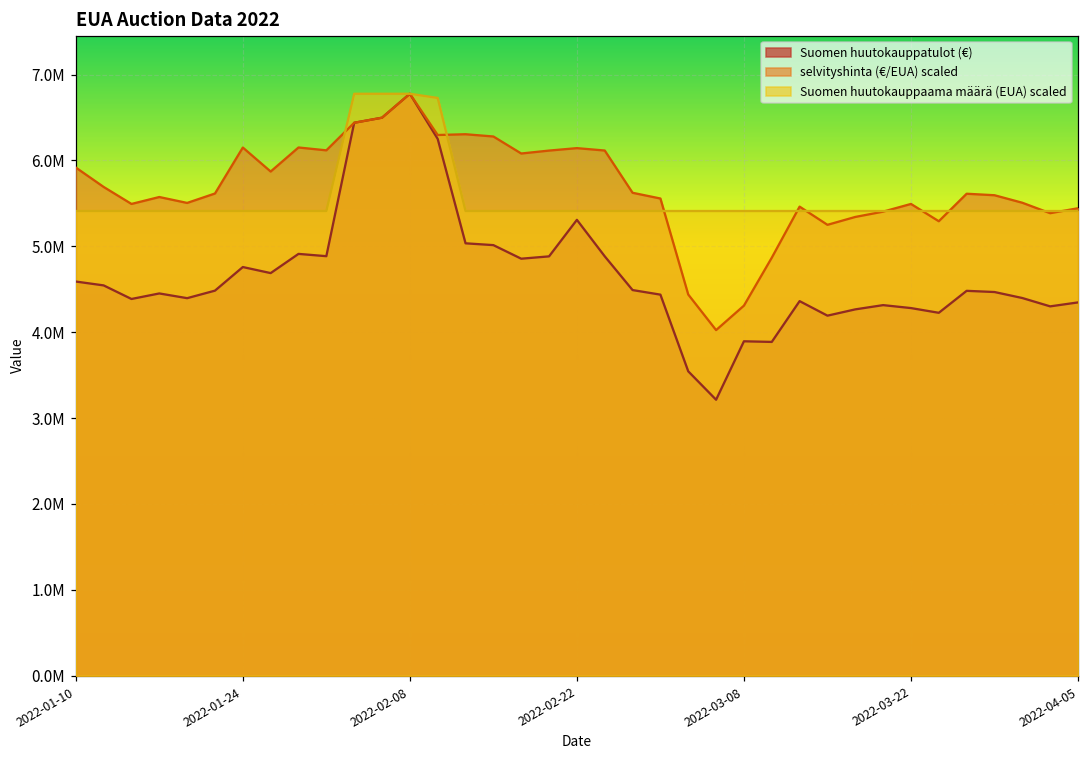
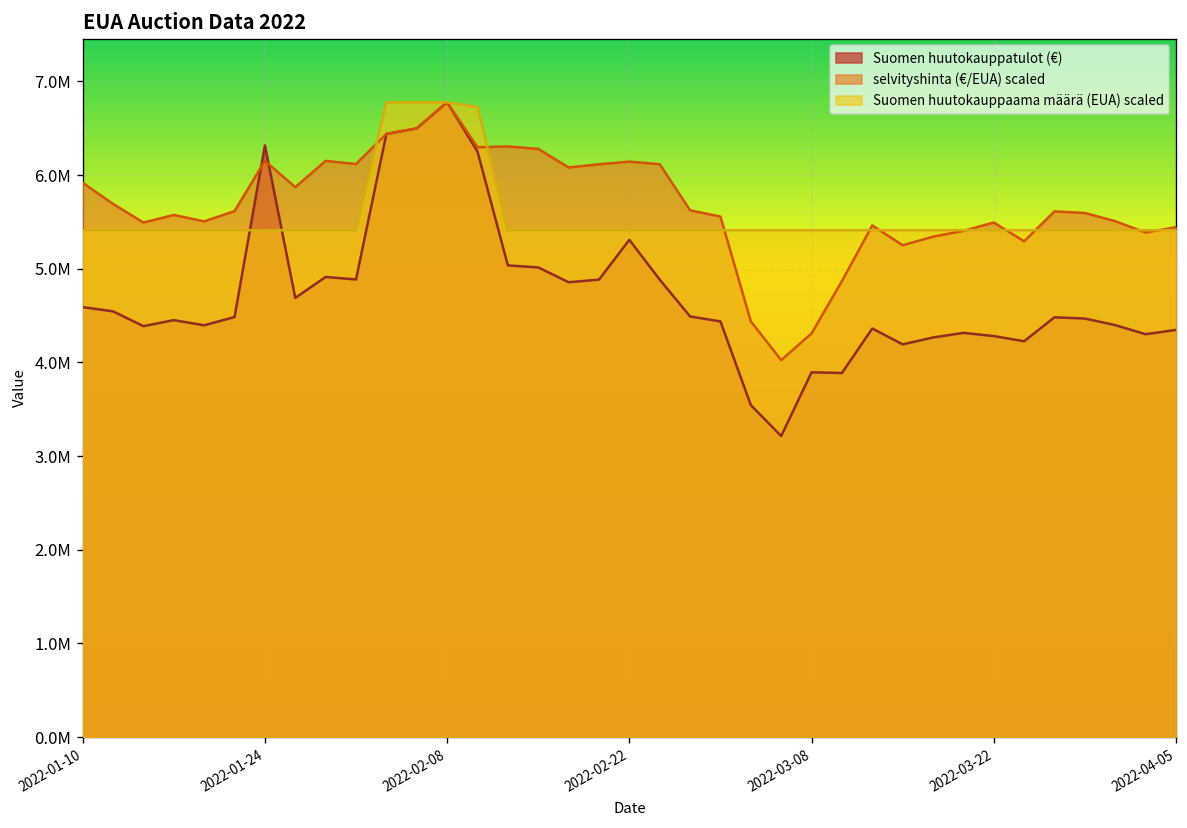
Suomen huutokauppatulot (€), 2022-01-24: 4800000 -> 6300000
